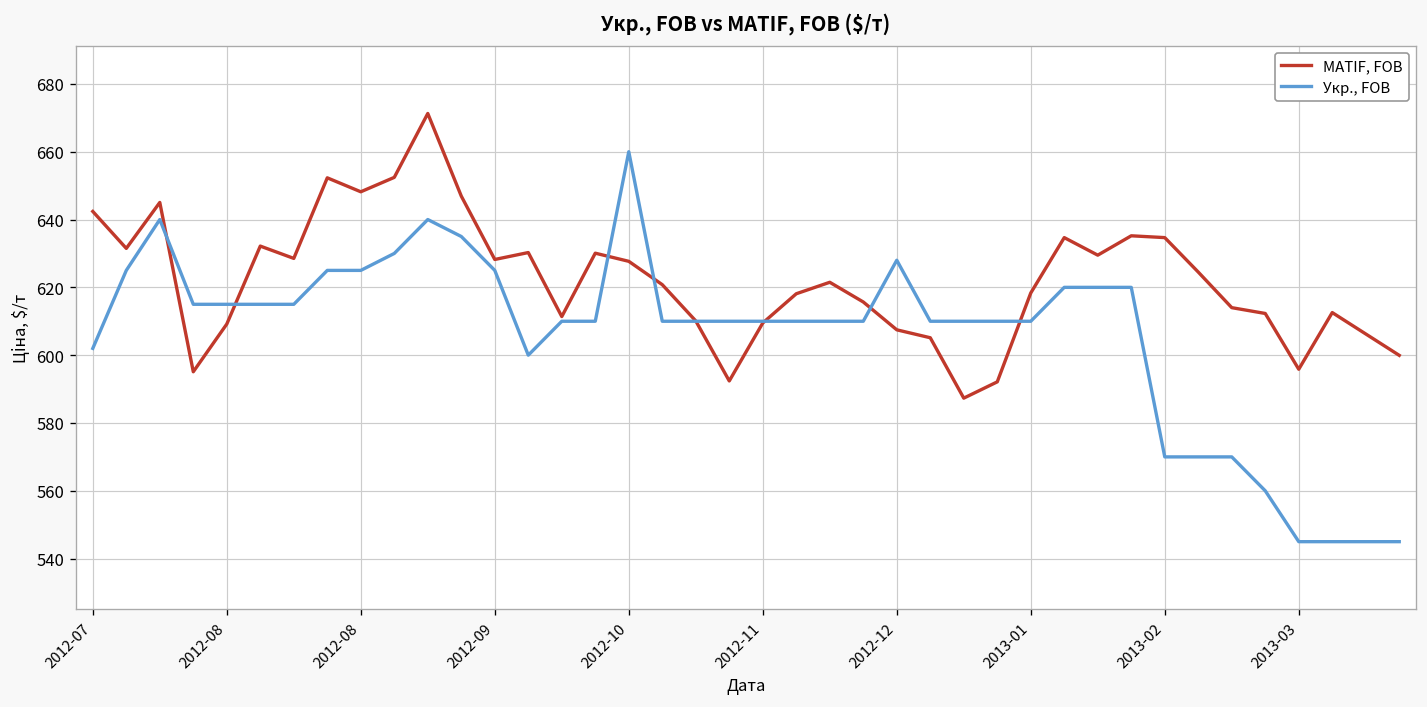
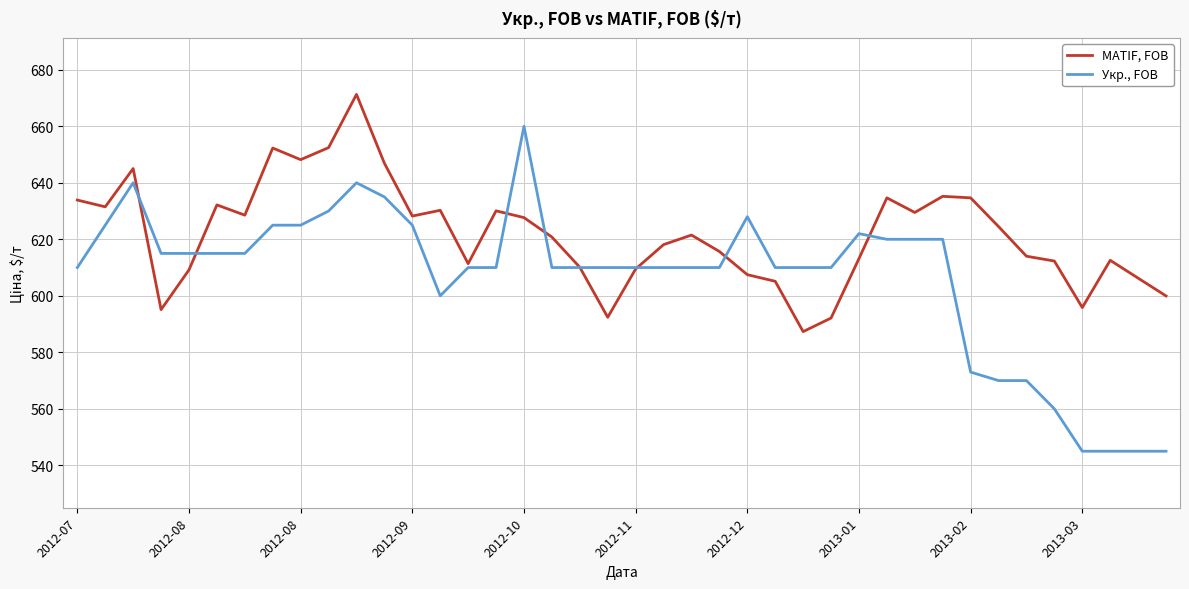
MATIF, FOB, 2012-07: 642 -> 634
Укр., FOB, 2012-07: 602 -> 610
MATIF, FOB, 2013-01: 618 -> 613
Укр., FOB, 2013-01: 610 -> 622
Укр., FOB, 2013-02: 570 -> 573
